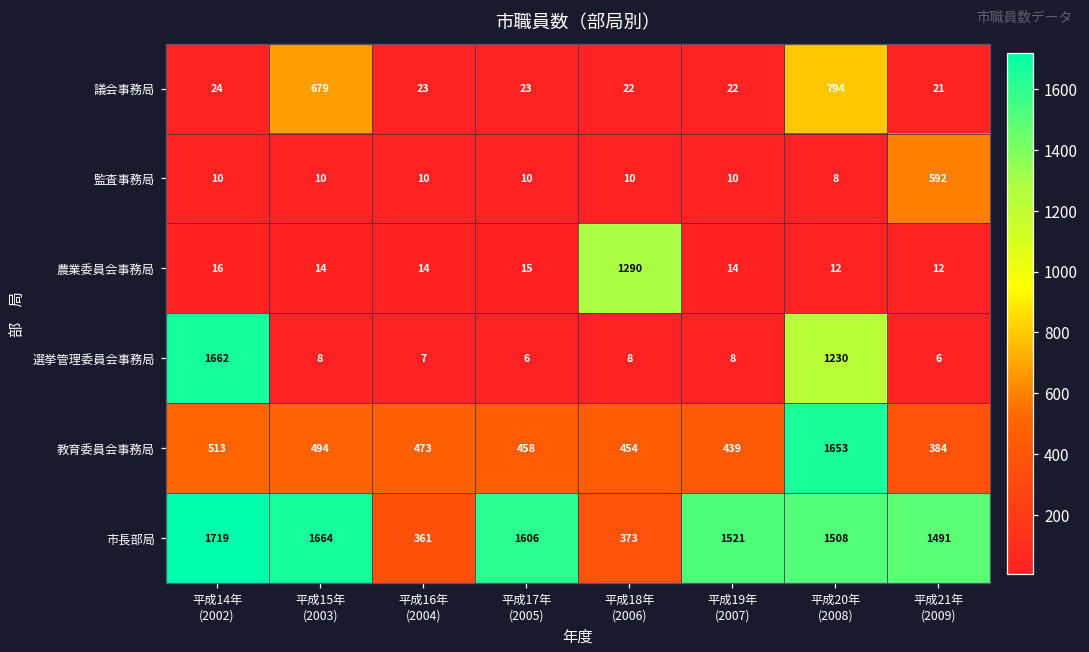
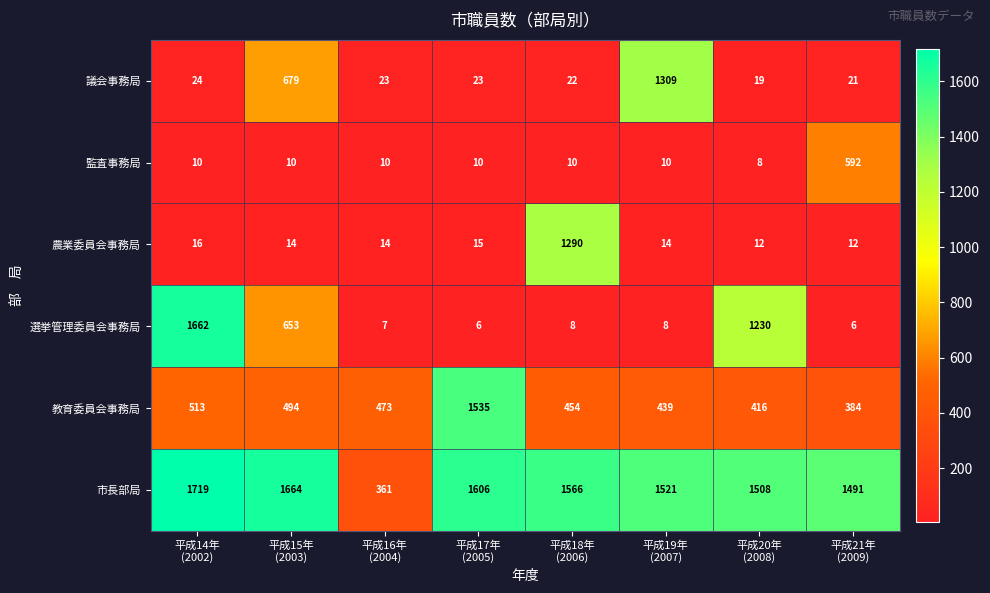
議会事務局, 平成19年 (2007): 22 -> 1309
議会事務局, 平成20年 (2008): 794 -> 19
選挙管理委員会事務局, 平成15年 (2003): 8 -> 653
教育委員会事務局, 平成17年 (2005): 458 -> 1535
教育委員会事務局, 平成20年 (2008): 1653 -> 416
市長部局, 平成18年 (2006): 373 -> 1566
